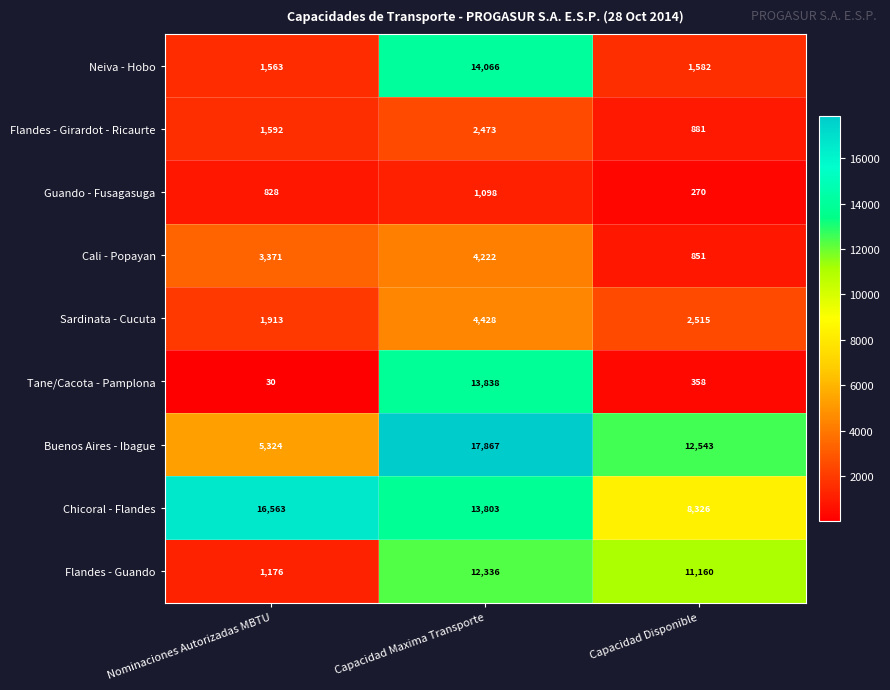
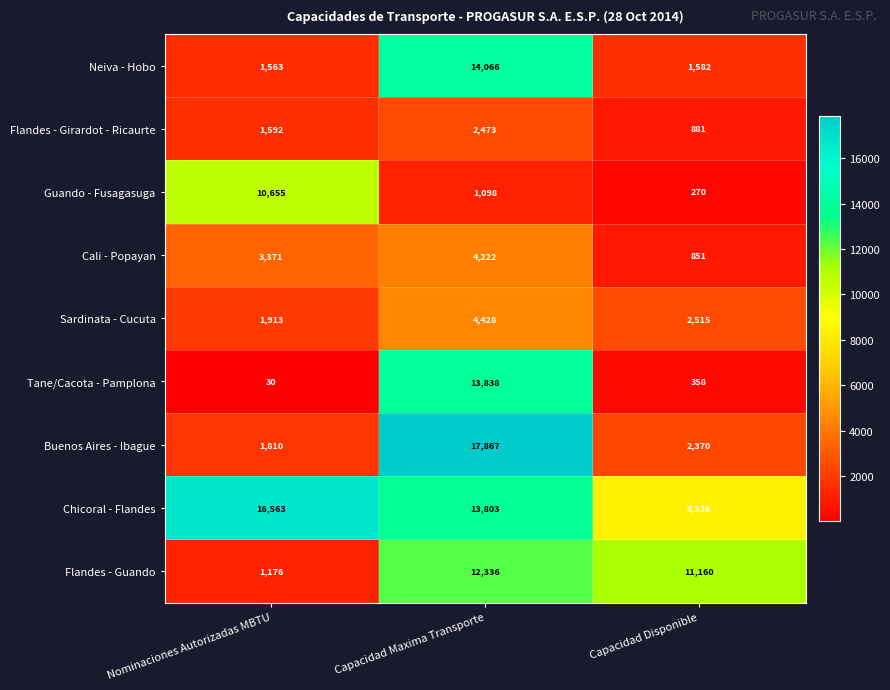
Guando - Fusagasuga, Nominaciones Autorizadas MBTU: 828 -> 10,655
Buenos Aires - Ibague, Nominaciones Autorizadas MBTU: 5,324 -> 1,810
Buenos Aires - Ibague, Capacidad Disponible: 12,543 -> 2,370
